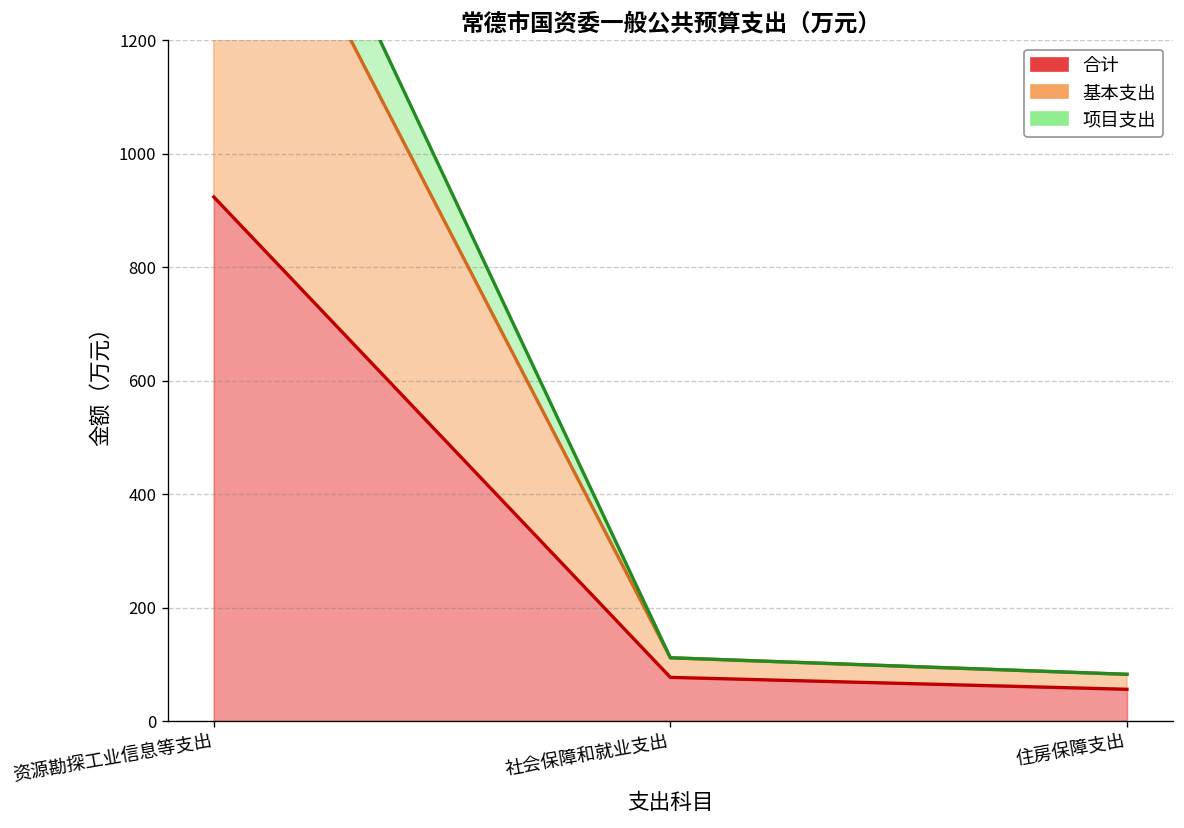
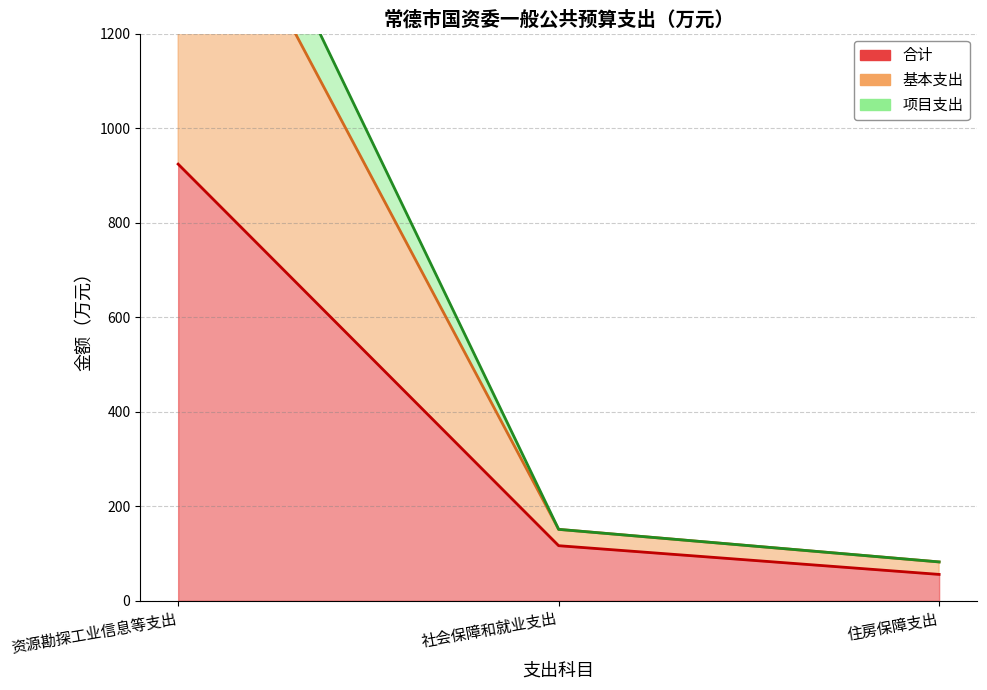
合计, 社会保障和就业支出: 80 -> 120
